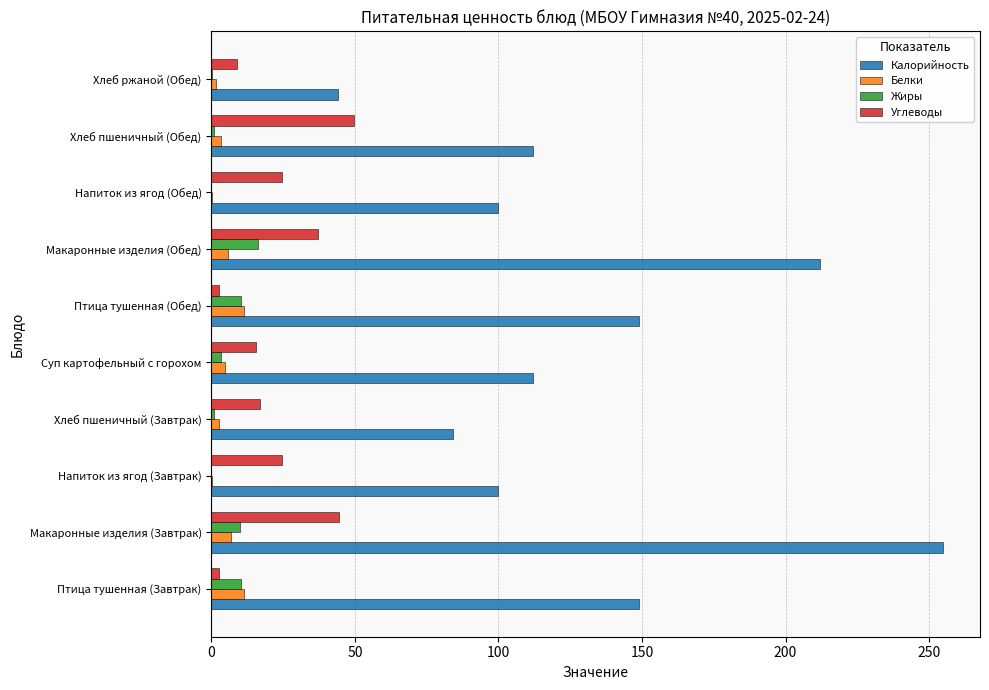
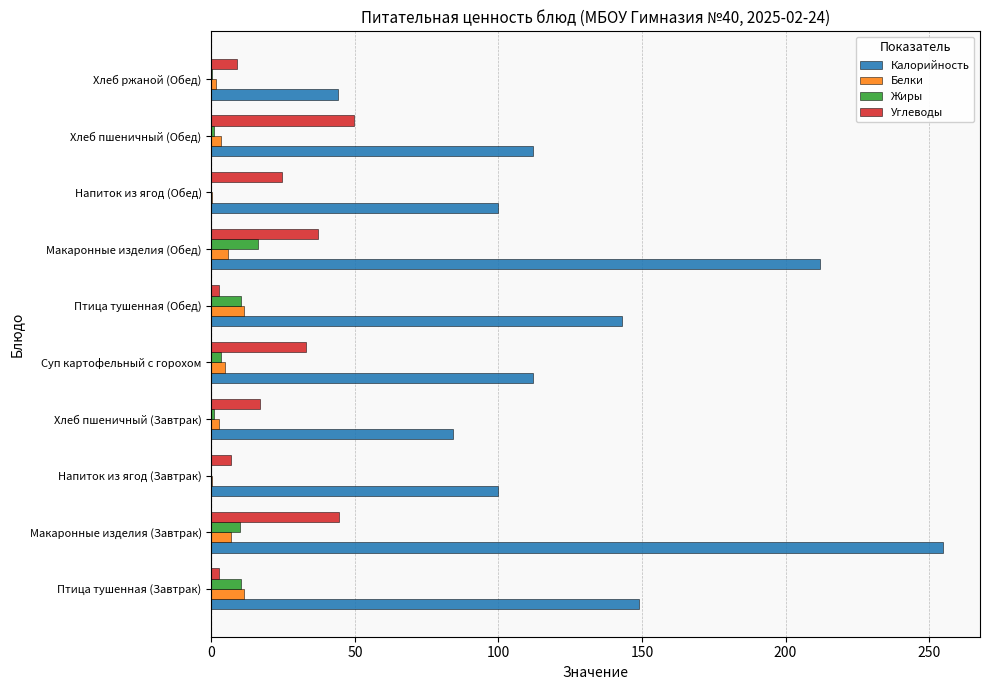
Калорийность, Птица тушенная (Обед): 149 -> 143
Углеводы, Суп картофельный с горохом: 16 -> 33
Углеводы, Напиток из ягод (Завтрак): 24 -> 7
